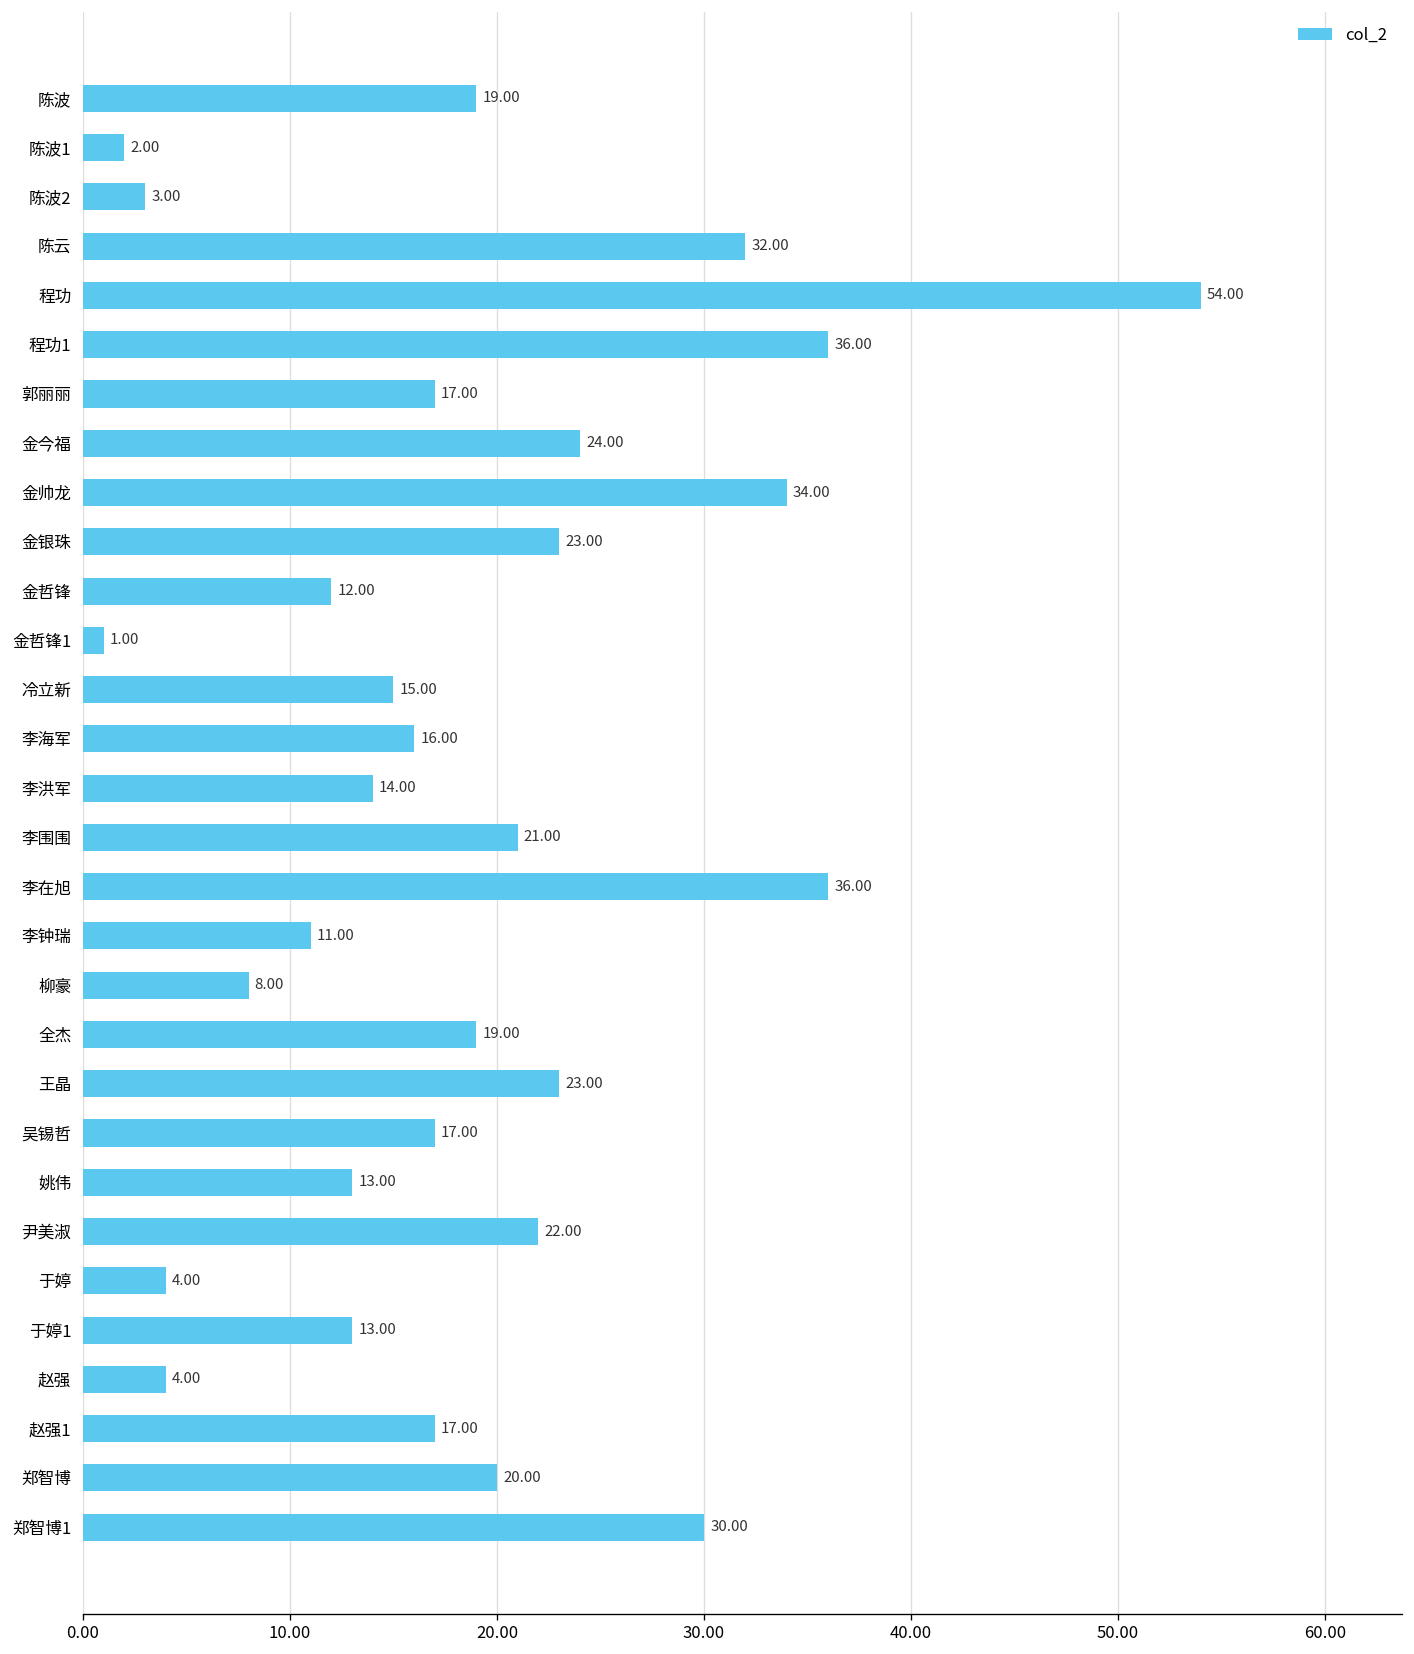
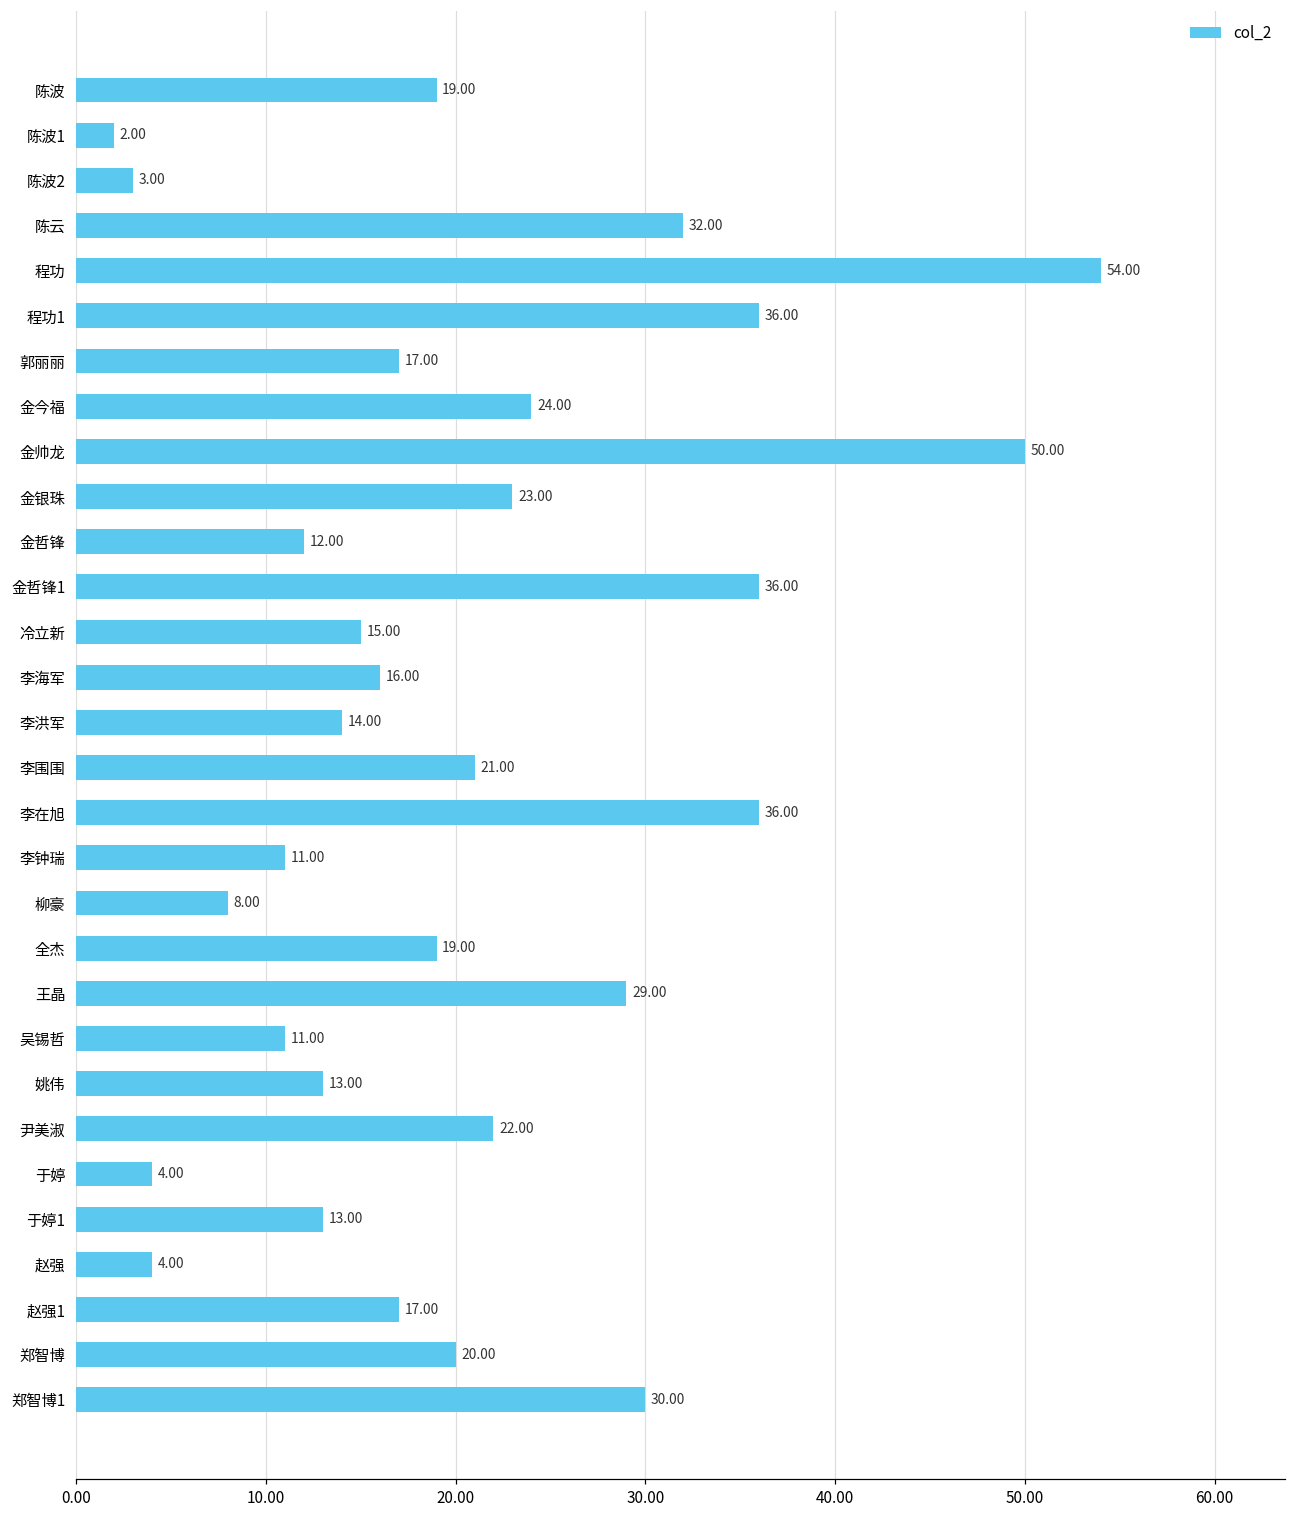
金帅龙: 34.00 -> 50.00
金哲锋1: 1.00 -> 36.00
王晶: 23.00 -> 29.00
吴锡哲: 17.00 -> 11.00
